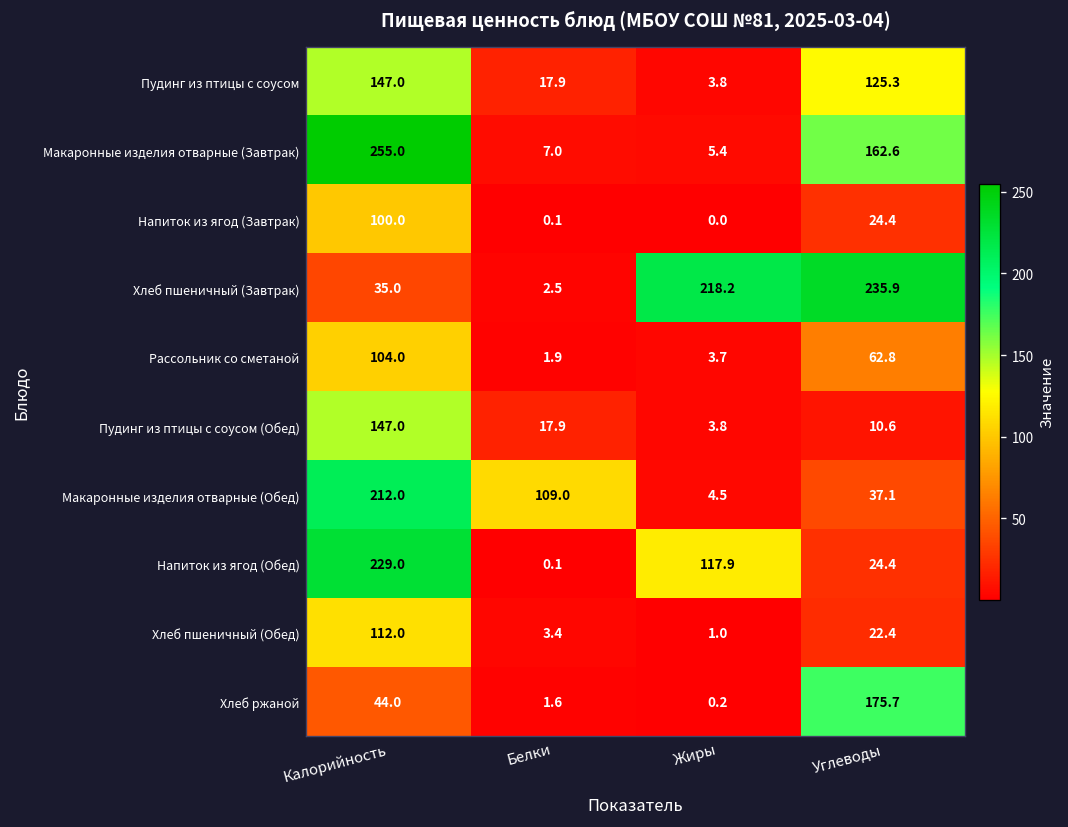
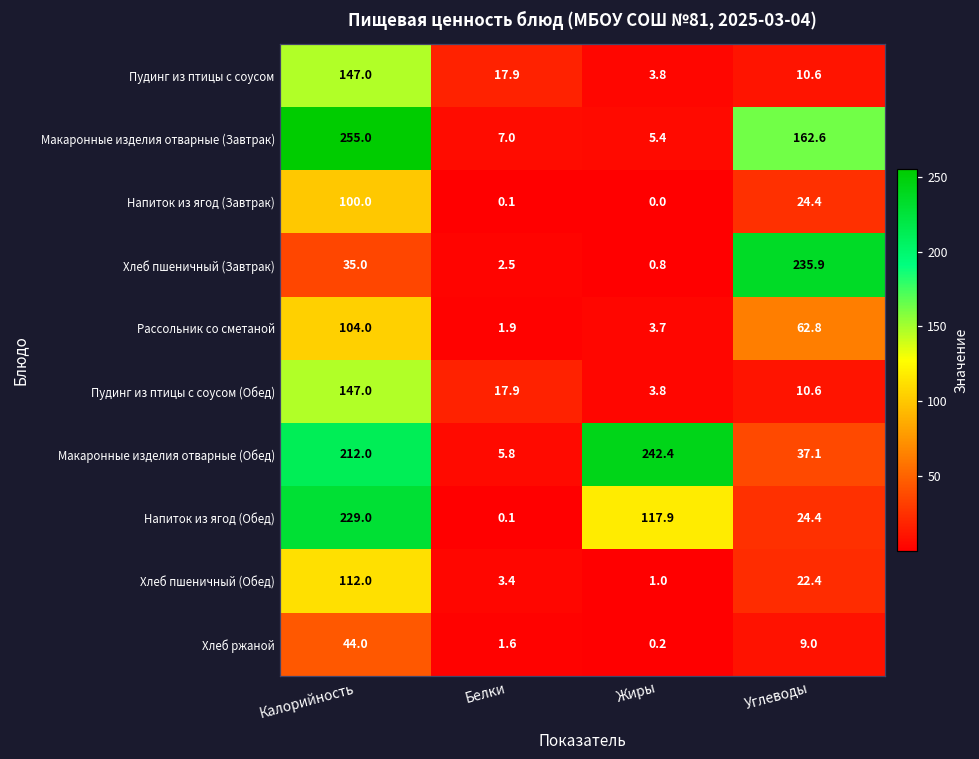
Пудинг из птицы с соусом, Углеводы: 125.3 -> 10.6
Хлеб пшеничный (Завтрак), Жиры: 218.2 -> 0.8
Макаронные изделия отварные (Обед), Белки: 109.0 -> 5.8
Макаронные изделия отварные (Обед), Жиры: 4.5 -> 242.4
Хлеб ржаной, Углеводы: 175.7 -> 9.0
